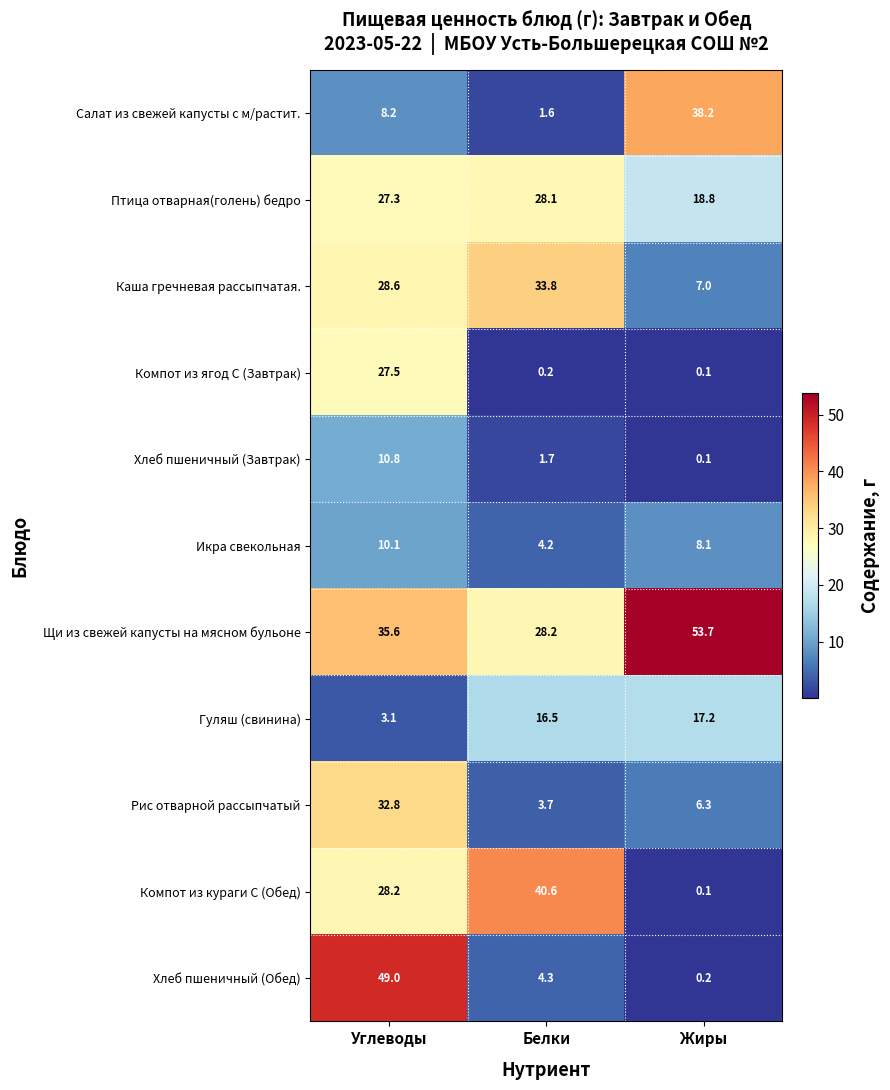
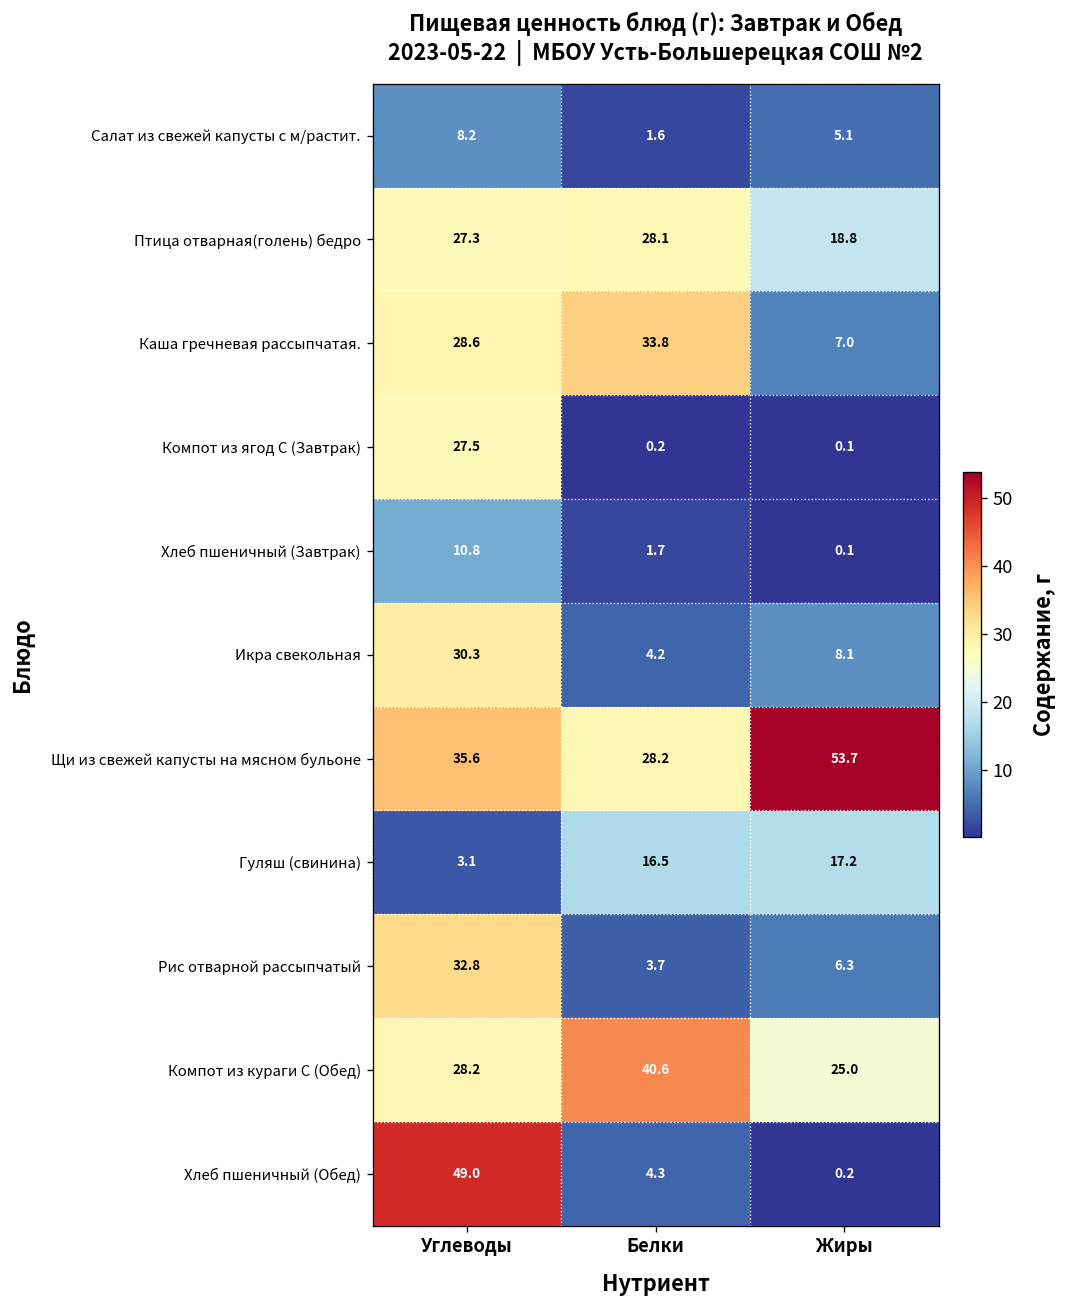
Салат из свежей капусты с м/растит., Жиры: 38.2 -> 5.1
Икра свекольная, Углеводы: 10.1 -> 30.3
Компот из кураги С (Обед), Жиры: 0.1 -> 25.0
